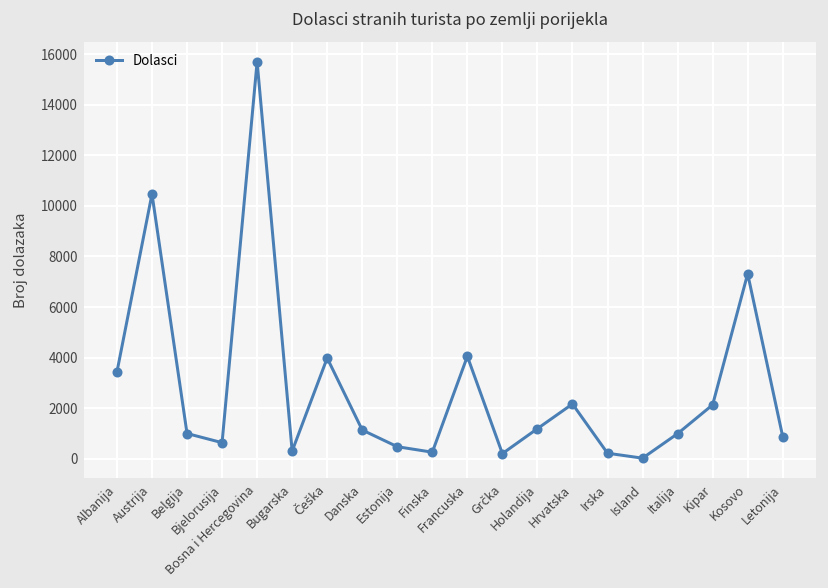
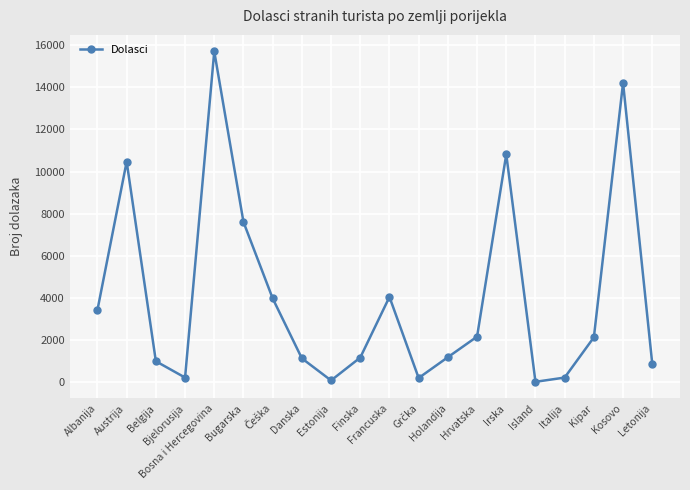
Bjelorusija: 600 -> 200
Bugarska: 300 -> 7600
Estonija: 500 -> 100
Finska: 300 -> 1200
Irska: 200 -> 10800
Italija: 1000 -> 200
Kosovo: 7300 -> 14200
